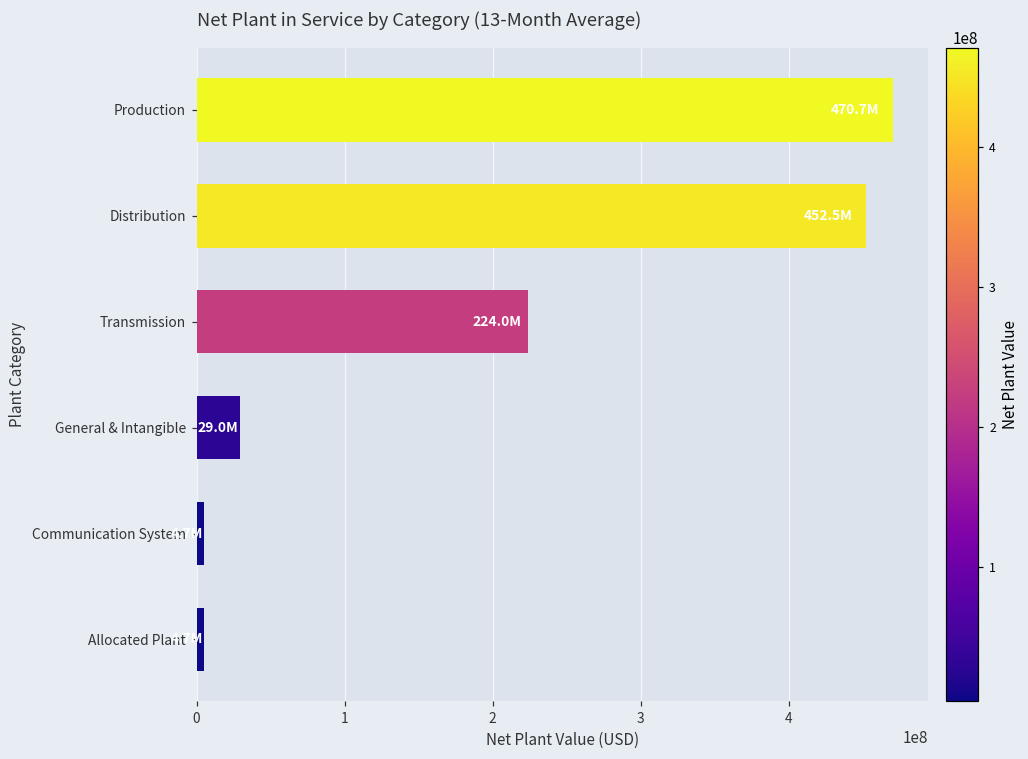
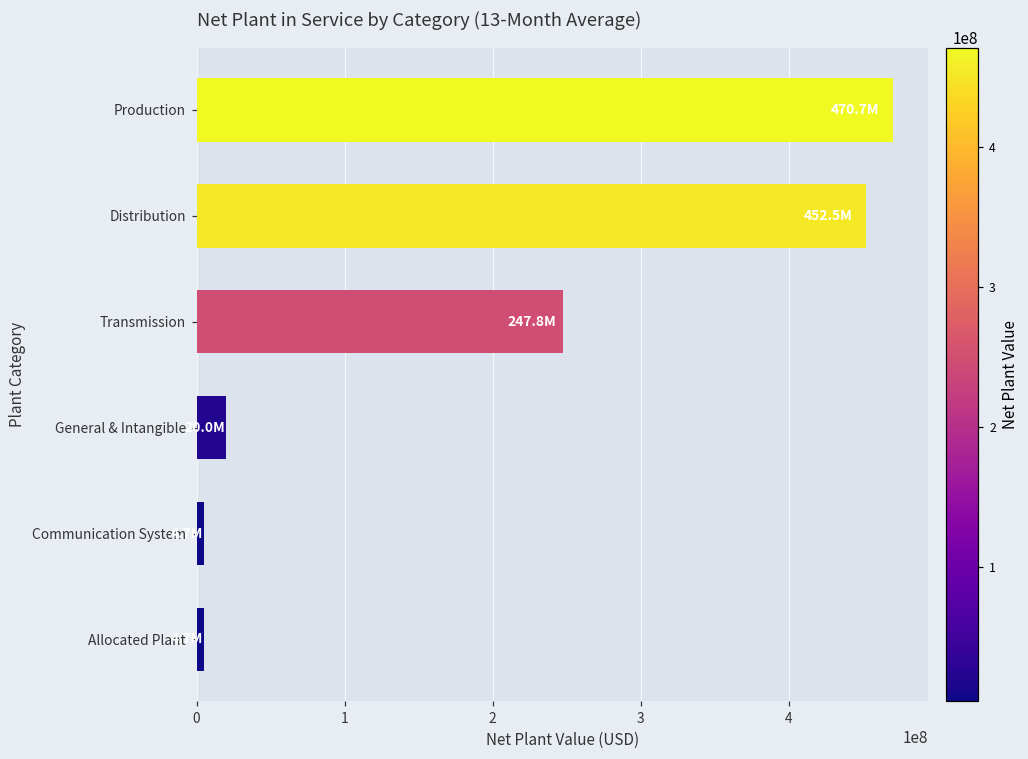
Transmission: 224.0M -> 247.8M
General & Intangible: 29.0M -> 20.0M
